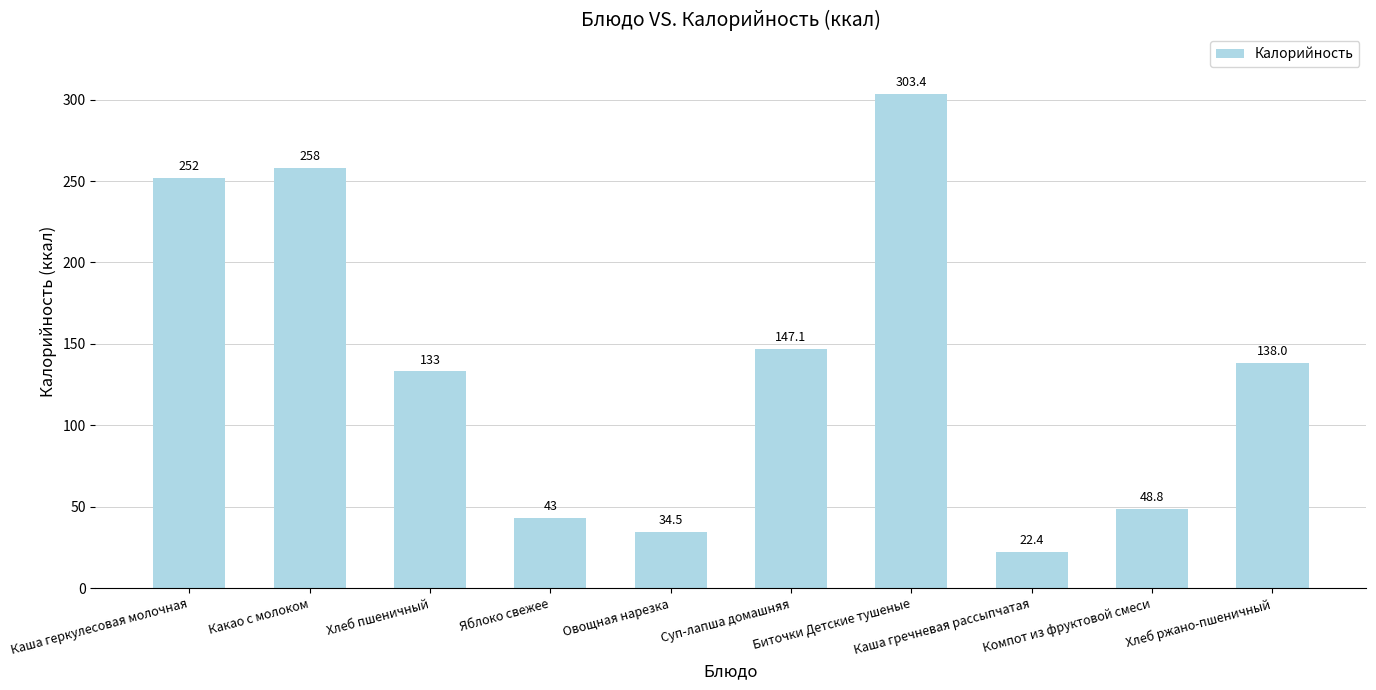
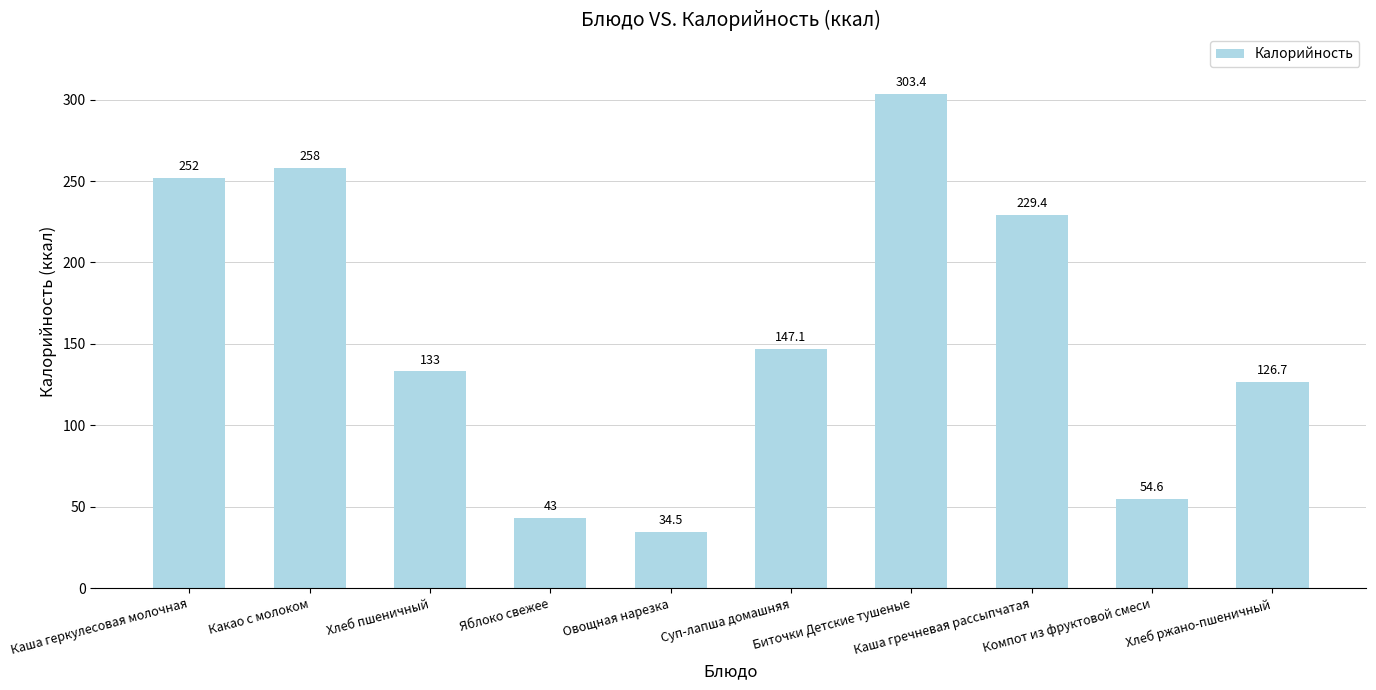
Каша гречневая рассыпчатая: 22.4 -> 229.4
Компот из фруктовой смеси: 48.8 -> 54.6
Хлеб ржано-пшеничный: 138.0 -> 126.7
